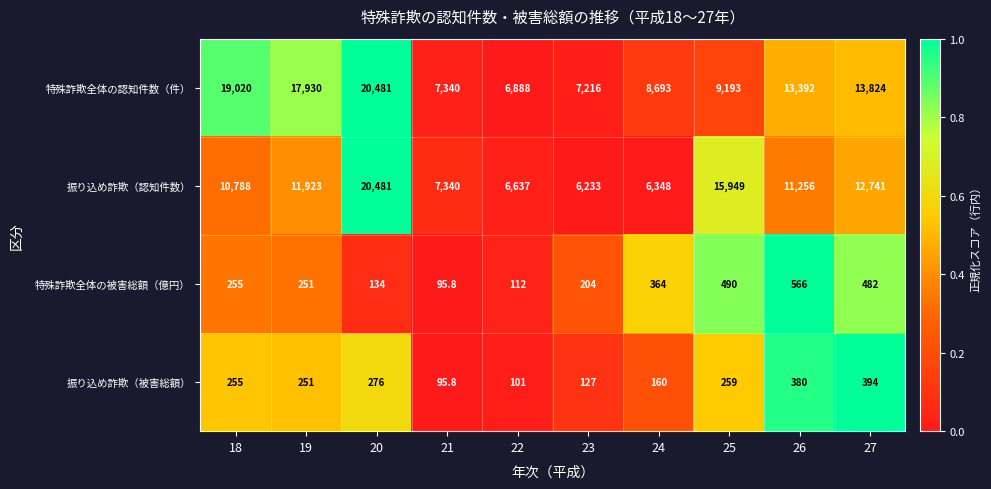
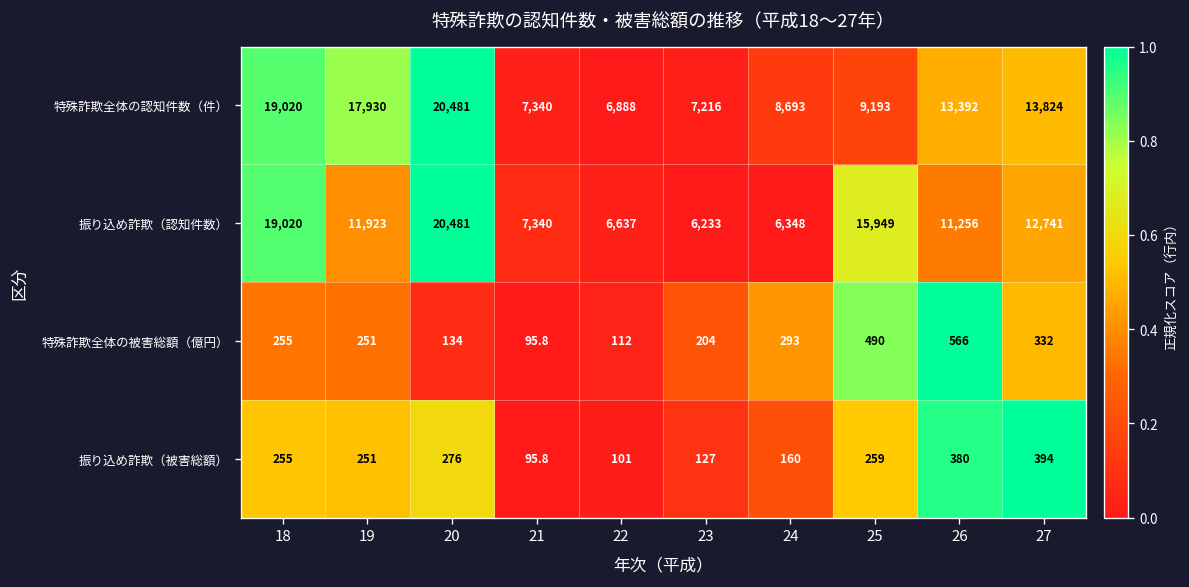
振り込め詐欺（認知件数）, 18: 10,788 -> 19,020
特殊詐欺全体の被害総額（億円）, 24: 364 -> 293
特殊詐欺全体の被害総額（億円）, 27: 482 -> 332
